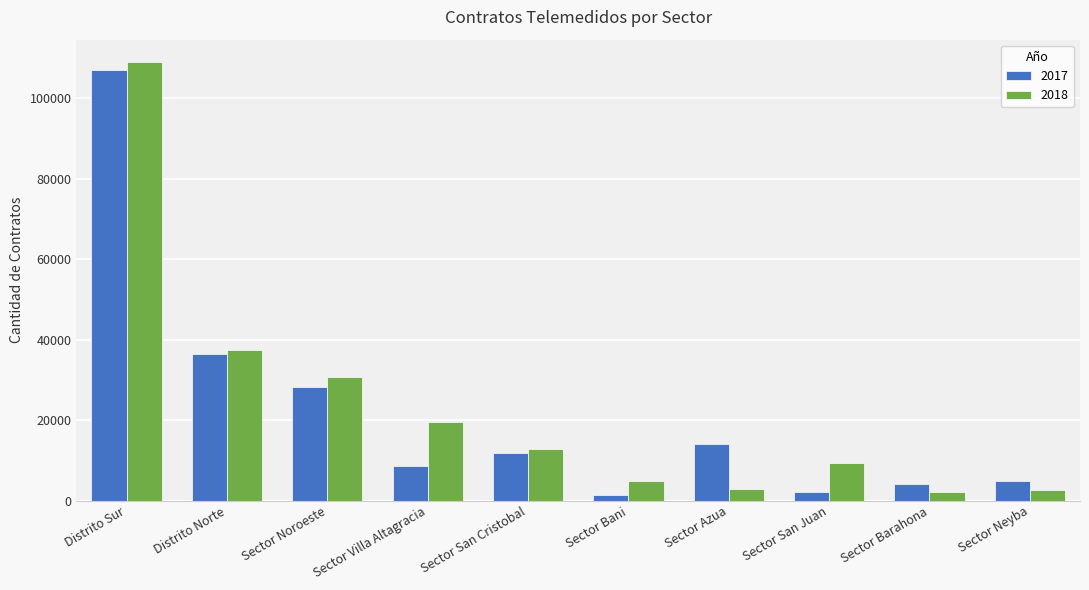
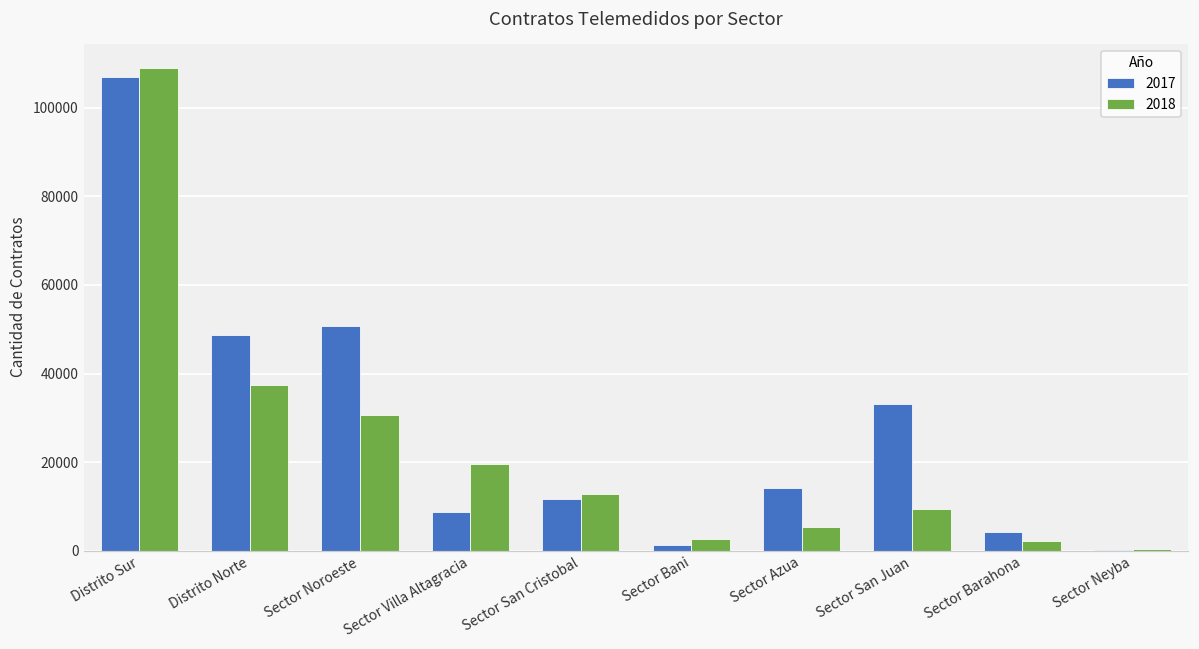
2017, Distrito Norte: 37000 -> 49000
2017, Sector Noroeste: 28000 -> 51000
2018, Sector Bani: 5000 -> 3000
2018, Sector Azua: 3000 -> 5000
2017, Sector San Juan: 2000 -> 33000
2017, Sector Neyba: 5000 -> 0
2018, Sector Neyba: 3000 -> 0
